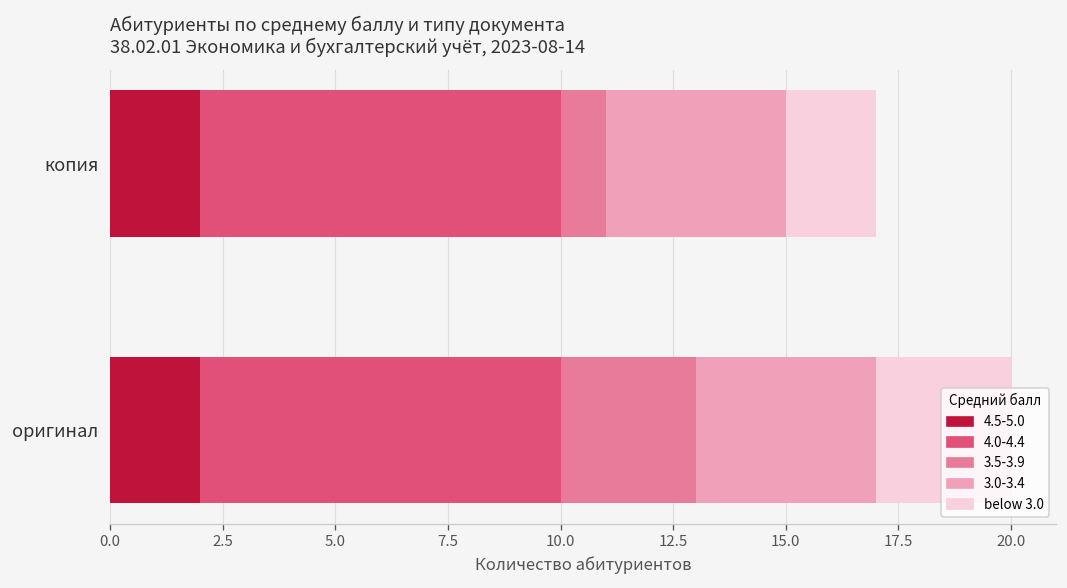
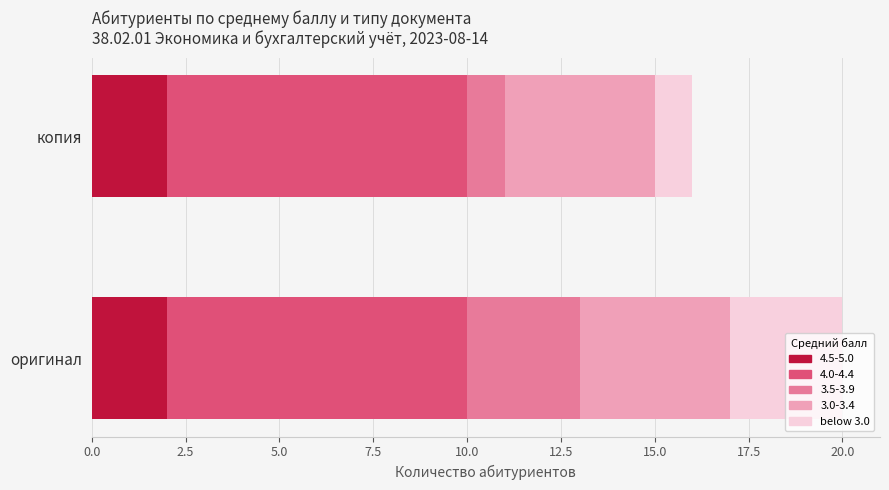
below 3.0, копия: 2 -> 1
